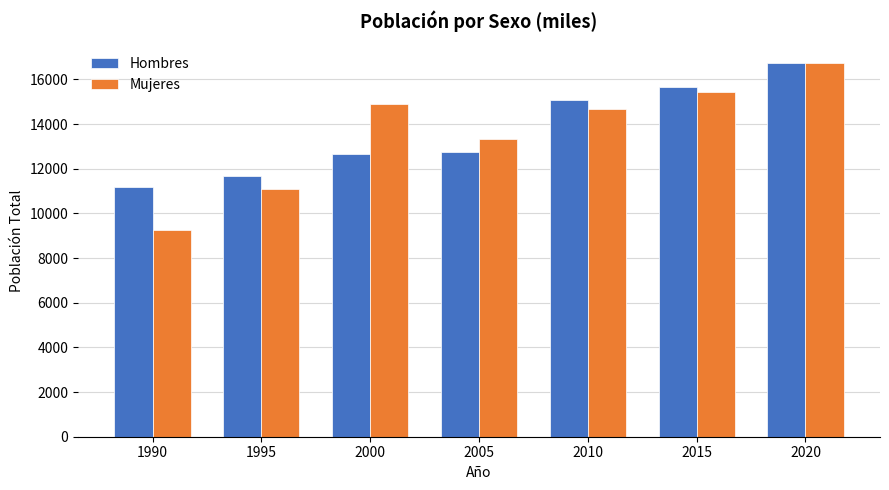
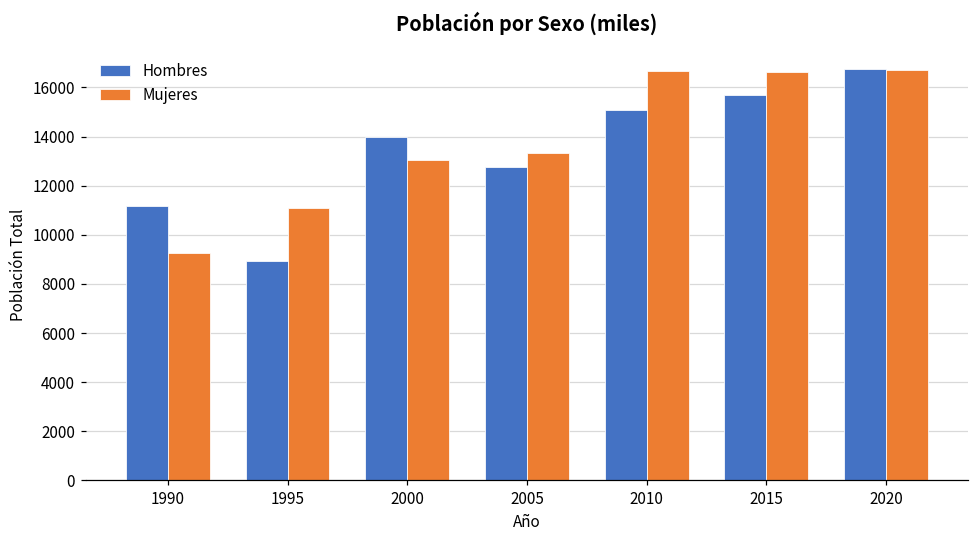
Hombres, 1995: 11700 -> 8900
Hombres, 2000: 12600 -> 14000
Mujeres, 2000: 14900 -> 13000
Mujeres, 2010: 14700 -> 16700
Mujeres, 2015: 15400 -> 16600
